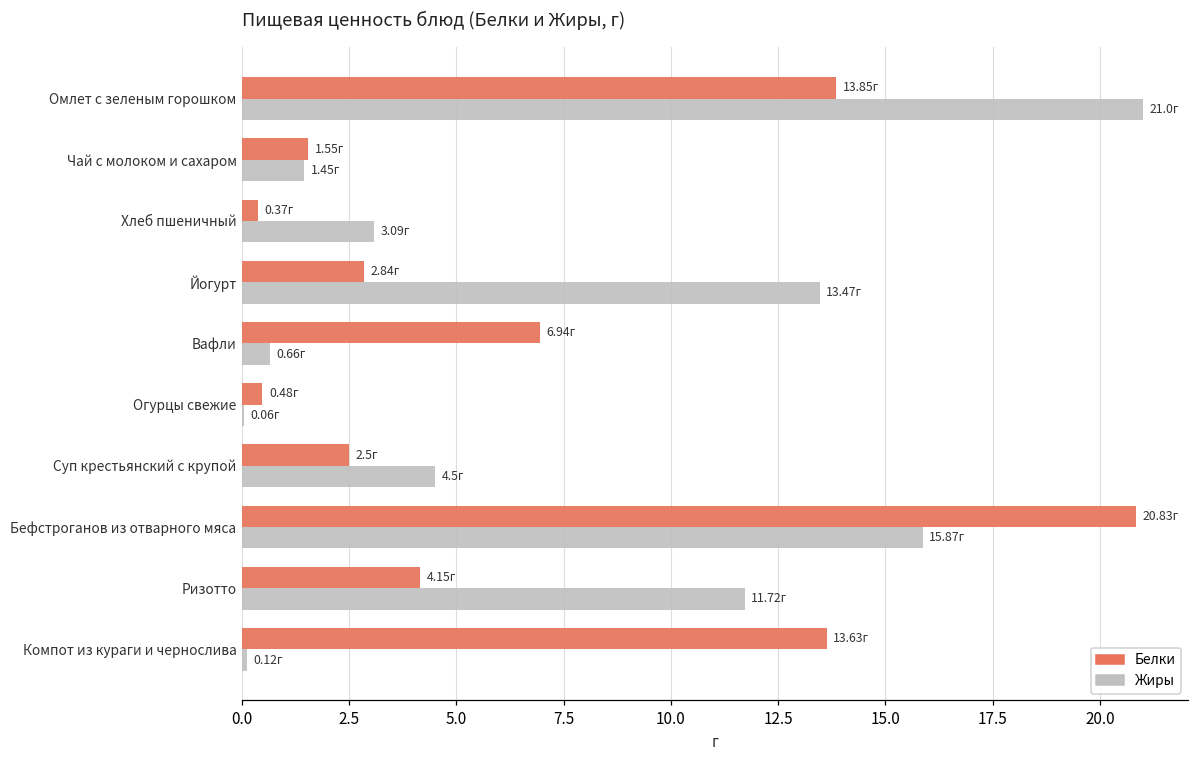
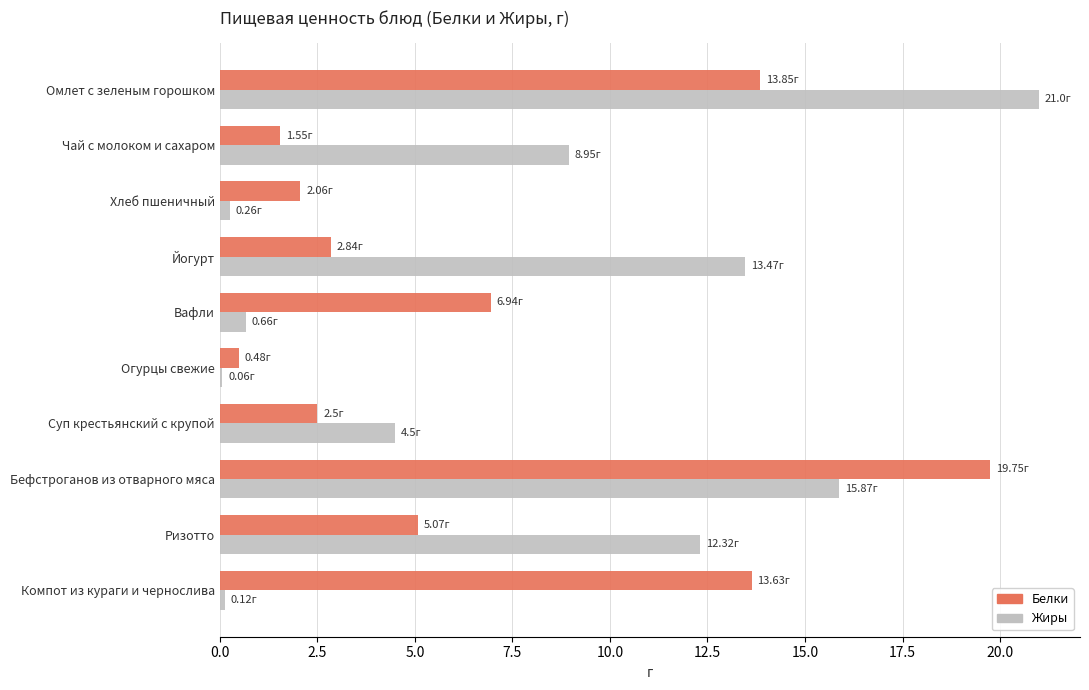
Жиры, Чай с молоком и сахаром: 1.45г -> 8.95г
Белки, Хлеб пшеничный: 0.37г -> 2.06г
Жиры, Хлеб пшеничный: 3.09г -> 0.26г
Белки, Бефстроганов из отварного мяса: 20.83г -> 19.75г
Белки, Ризотто: 4.15г -> 5.07г
Жиры, Ризотто: 11.72г -> 12.32г
